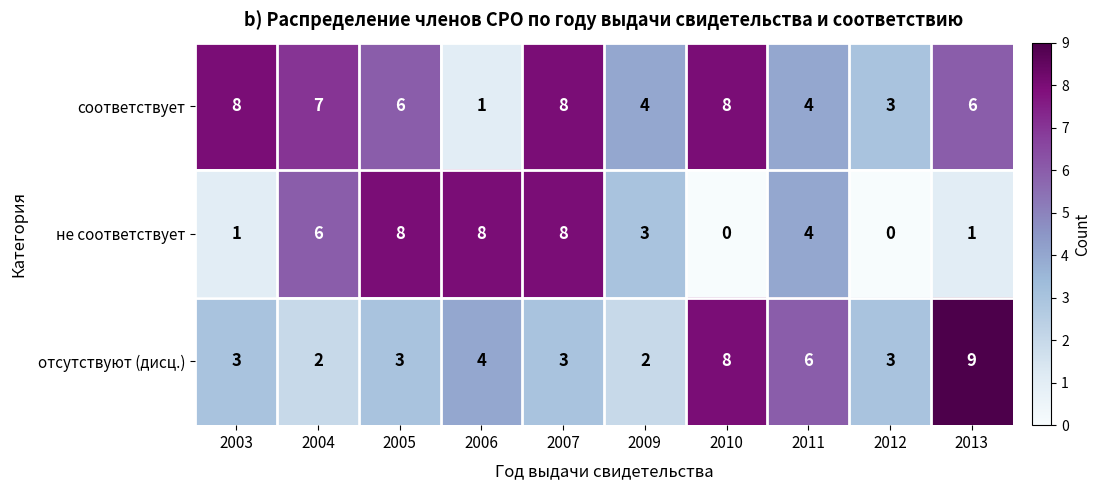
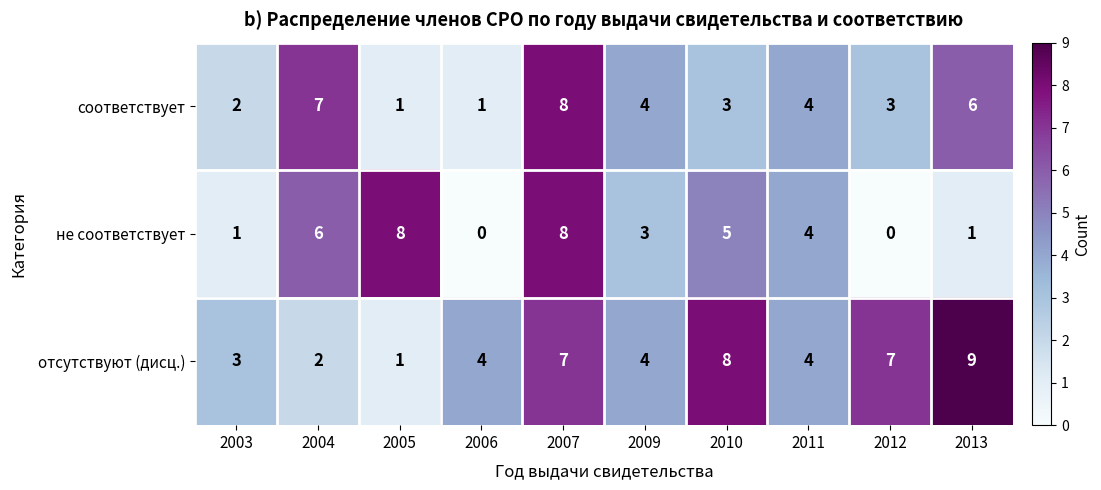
соответствует, 2003: 8 -> 2
соответствует, 2005: 6 -> 1
соответствует, 2010: 8 -> 3
не соответствует, 2006: 8 -> 0
не соответствует, 2010: 0 -> 5
отсутствуют (дисц.), 2005: 3 -> 1
отсутствуют (дисц.), 2007: 3 -> 7
отсутствуют (дисц.), 2009: 2 -> 4
отсутствуют (дисц.), 2011: 6 -> 4
отсутствуют (дисц.), 2012: 3 -> 7
